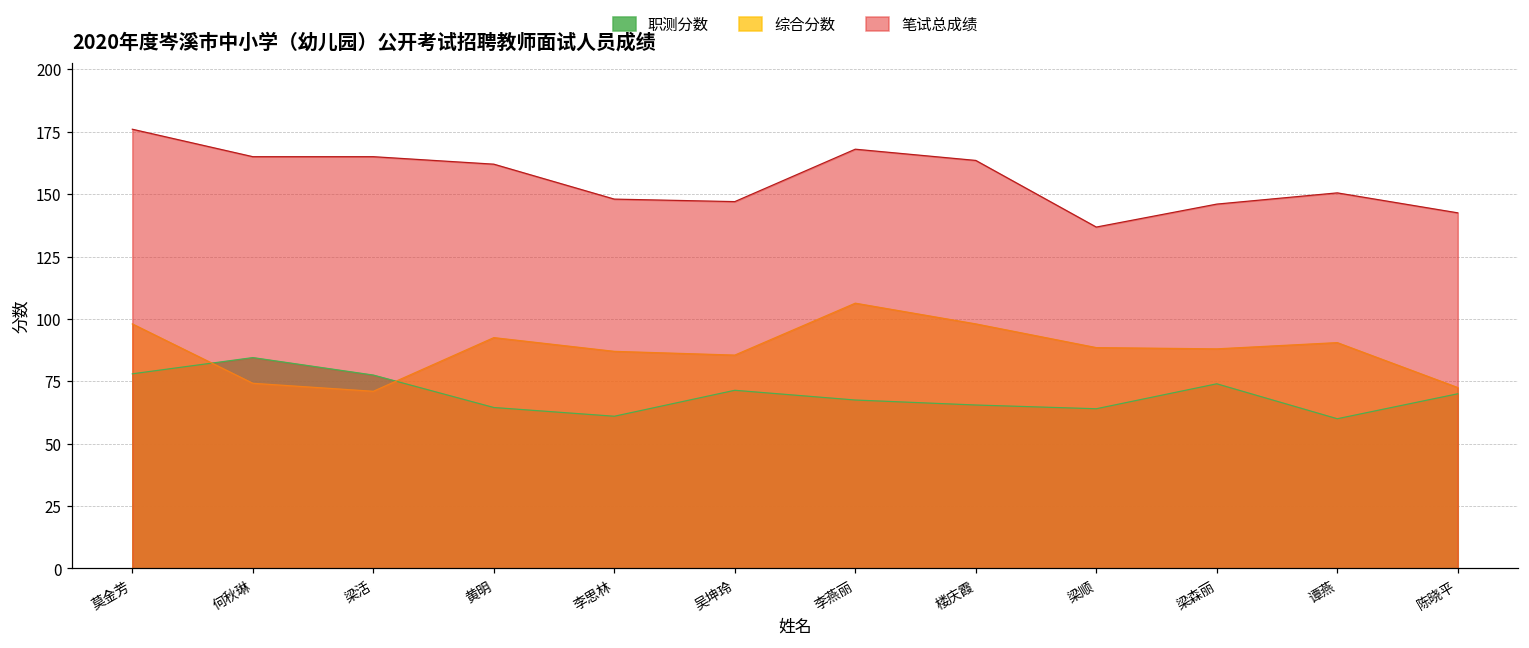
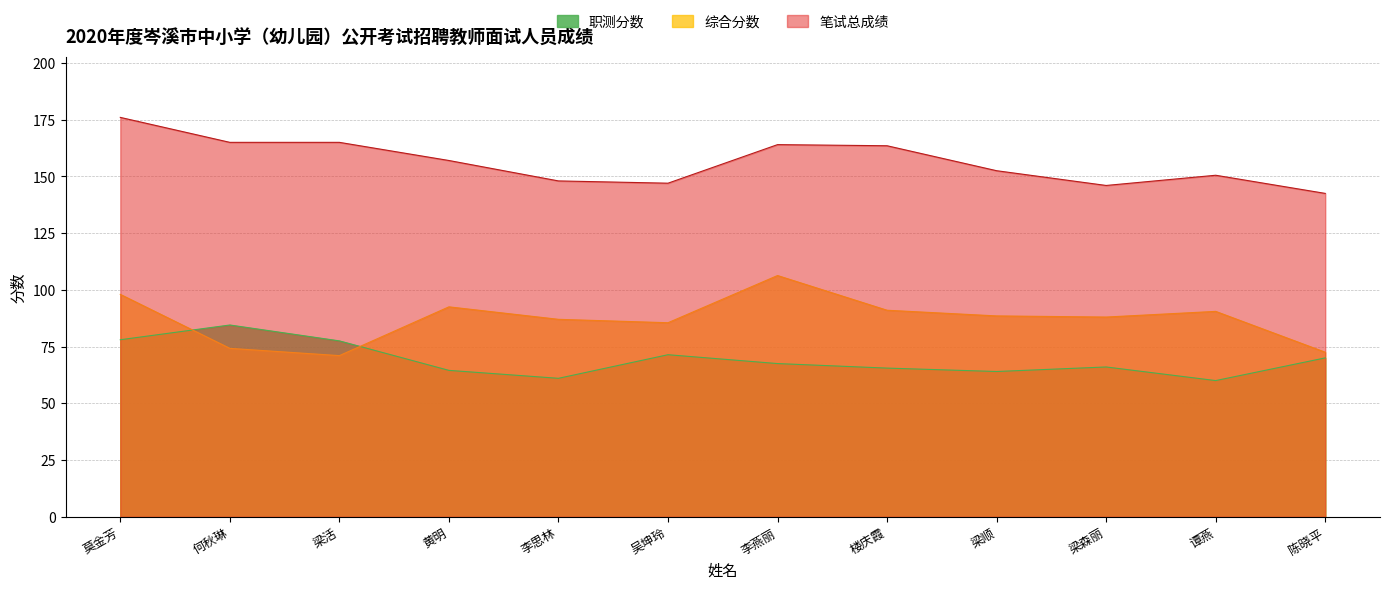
笔试总成绩, 黄明: 162 -> 157
笔试总成绩, 李燕丽: 168 -> 164
综合分数, 楼庆霞: 98 -> 91
笔试总成绩, 梁顺: 137 -> 153
职测分数, 梁森丽: 74 -> 66
